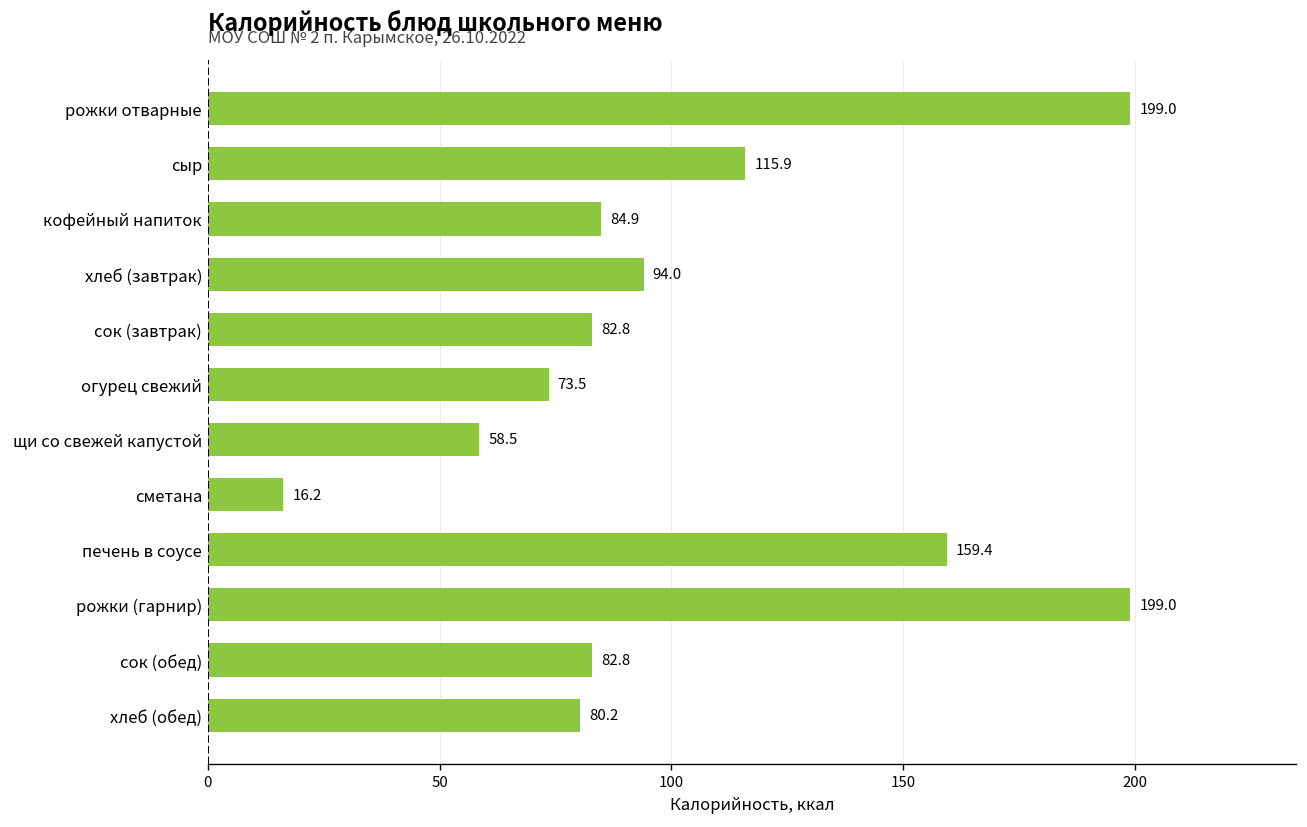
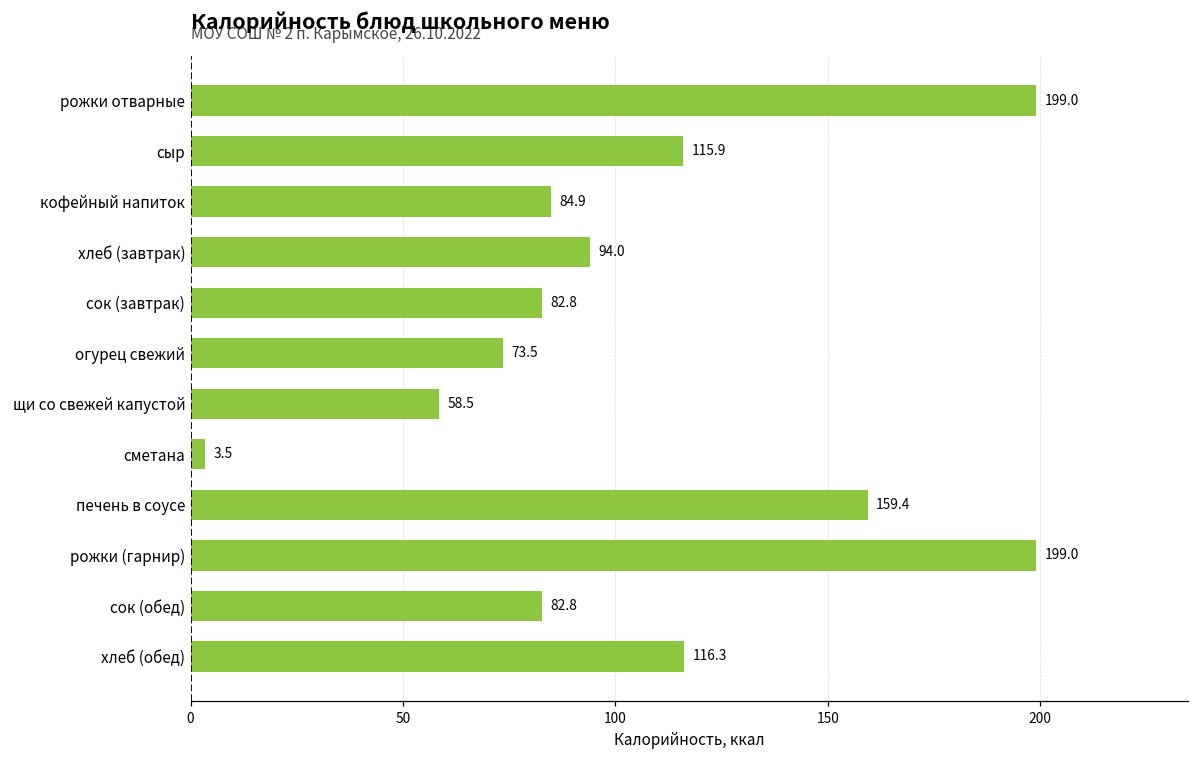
сметана: 16.2 -> 3.5
хлеб (обед): 80.2 -> 116.3
